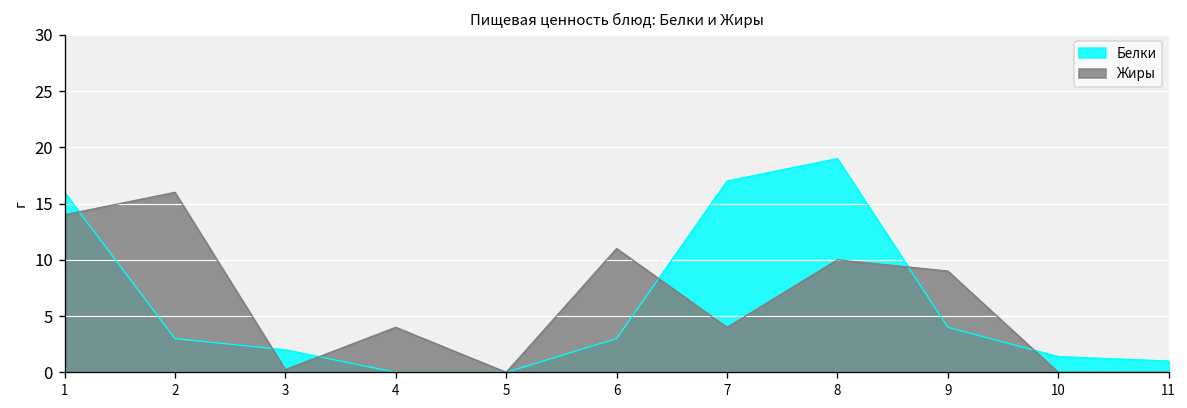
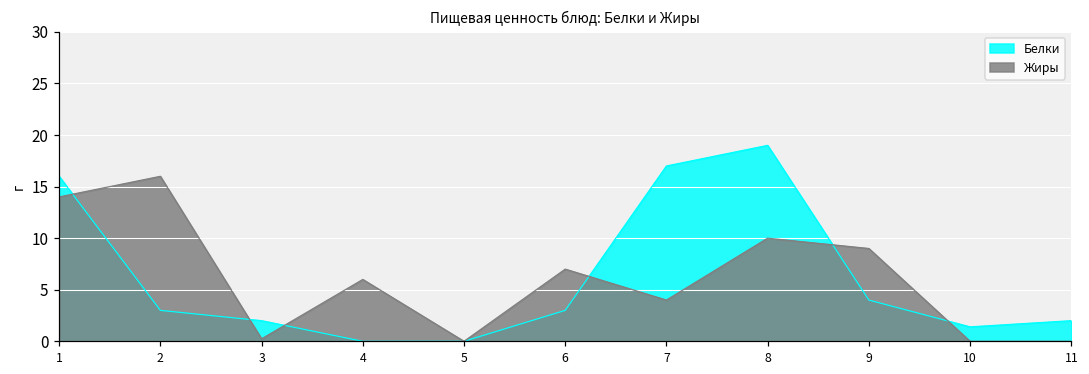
Жиры, 4: 4 -> 6
Жиры, 6: 11 -> 7
Белки, 11: 1 -> 2
